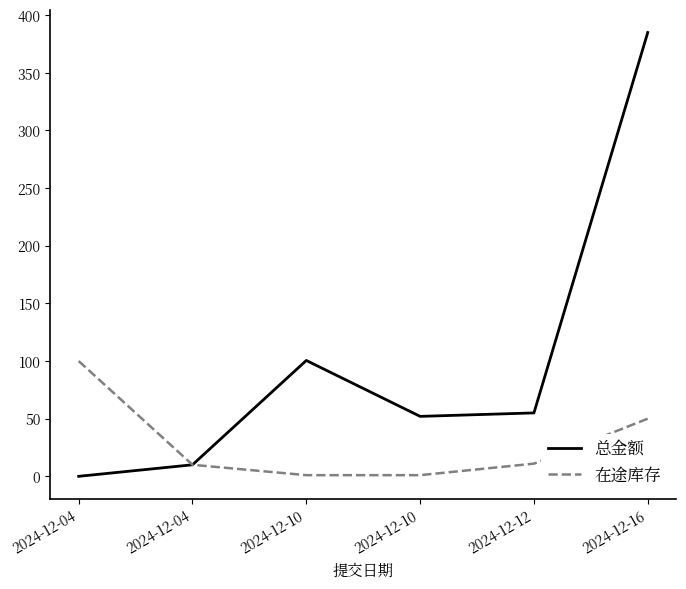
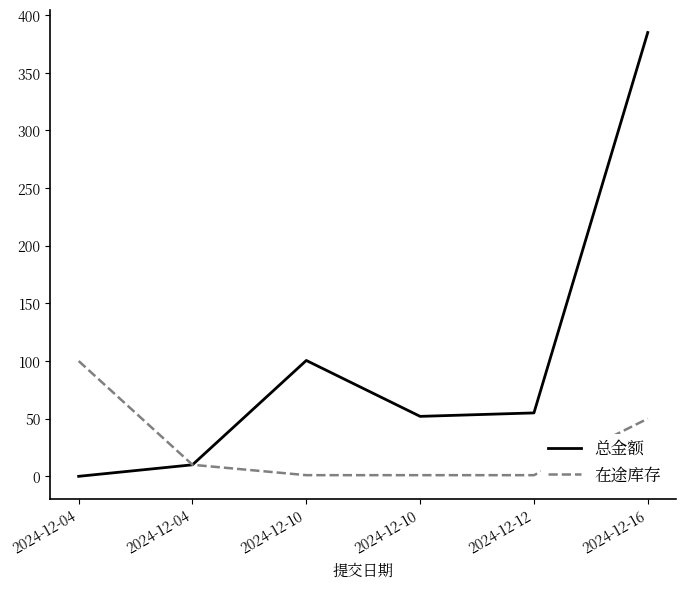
在途库存, 2024-12-12: 11 -> 1
